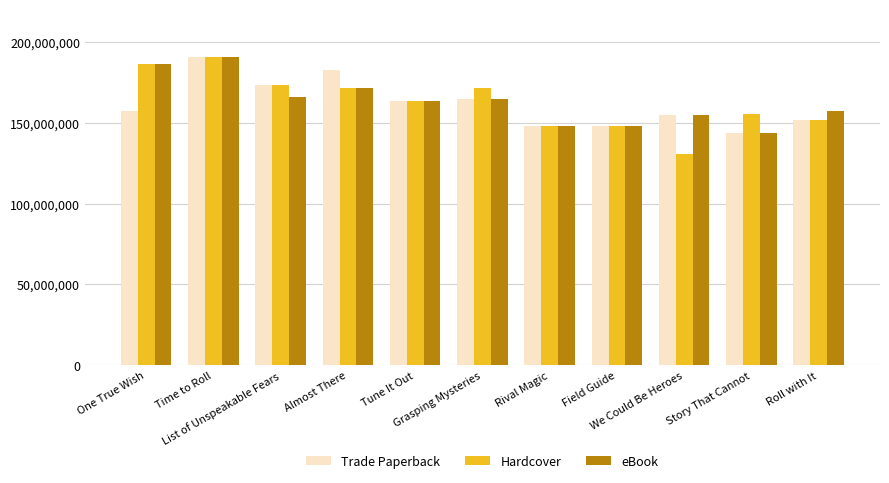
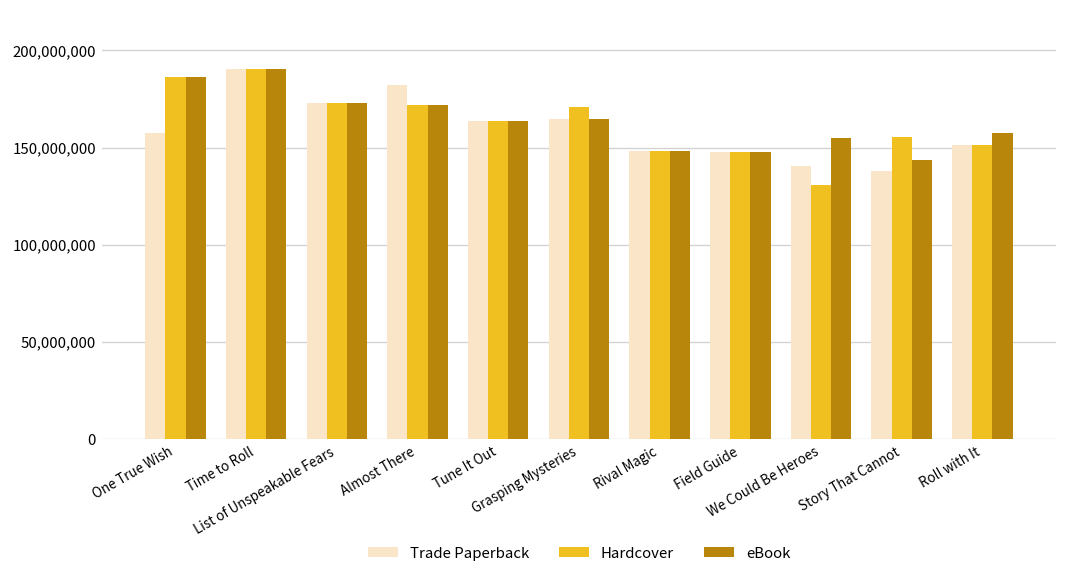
eBook, List of Unspeakable Fears: 166,000,000 -> 173,000,000
Trade Paperback, We Could Be Heroes: 155,000,000 -> 140,000,000
Trade Paperback, Story That Cannot: 144,000,000 -> 138,000,000
